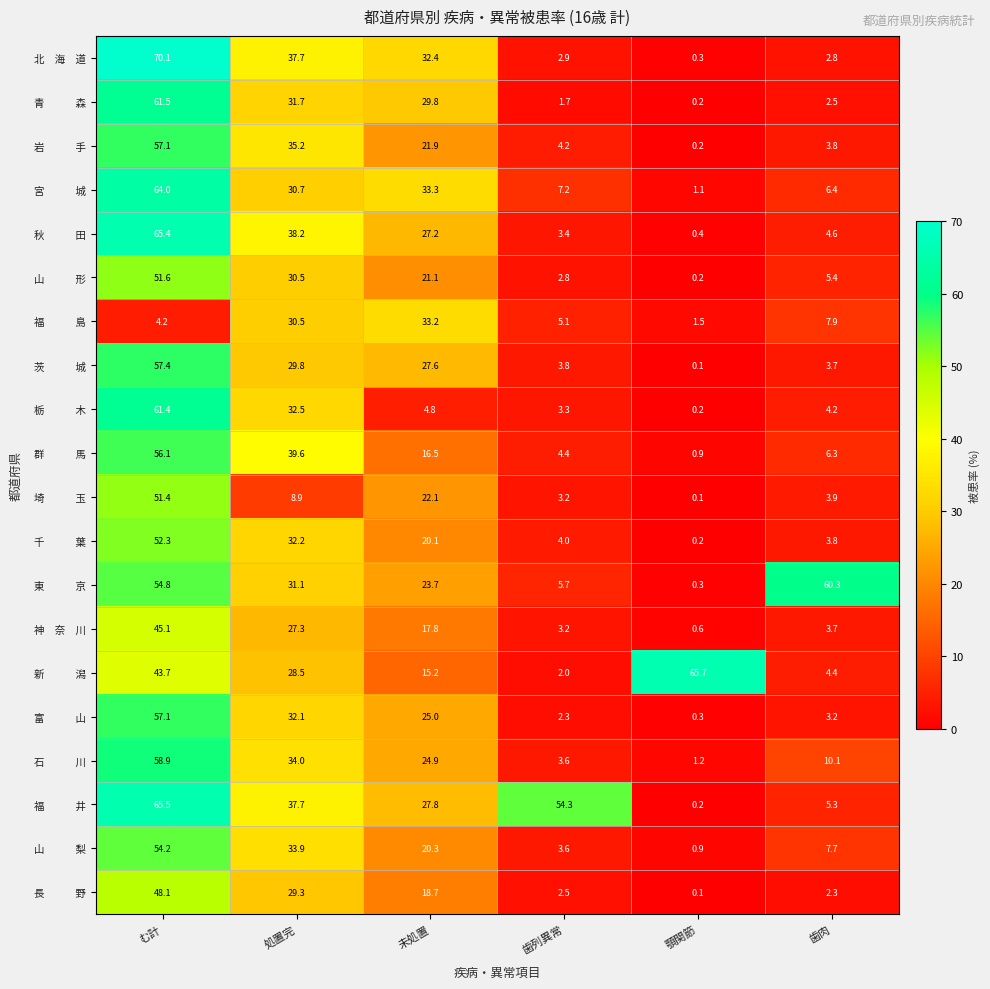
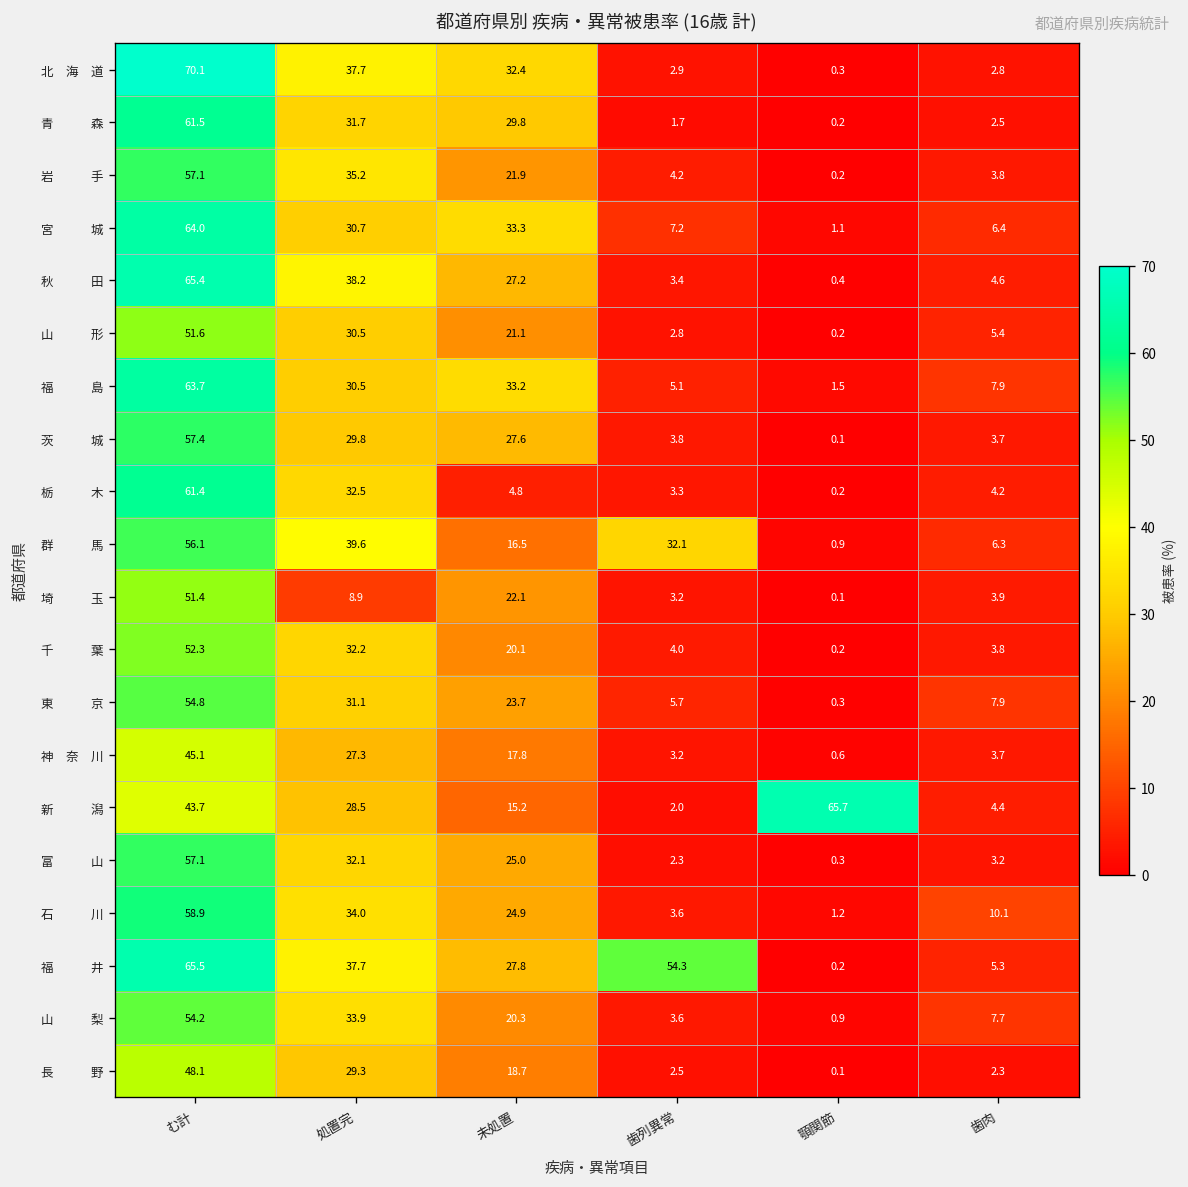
福 島, む計: 4.2 -> 63.7
群 馬, 歯列異常: 4.4 -> 32.1
東 京, 歯肉: 60.3 -> 7.9
